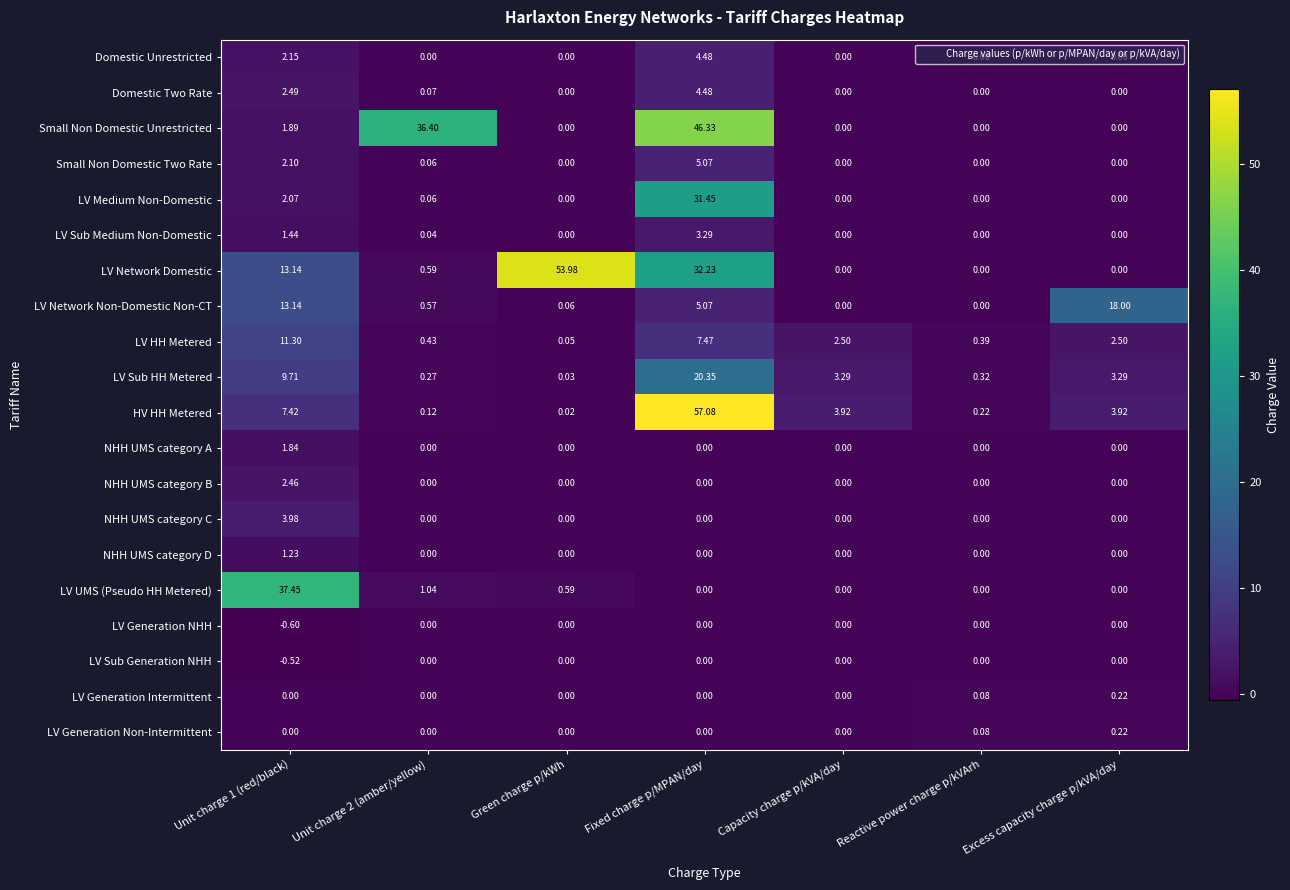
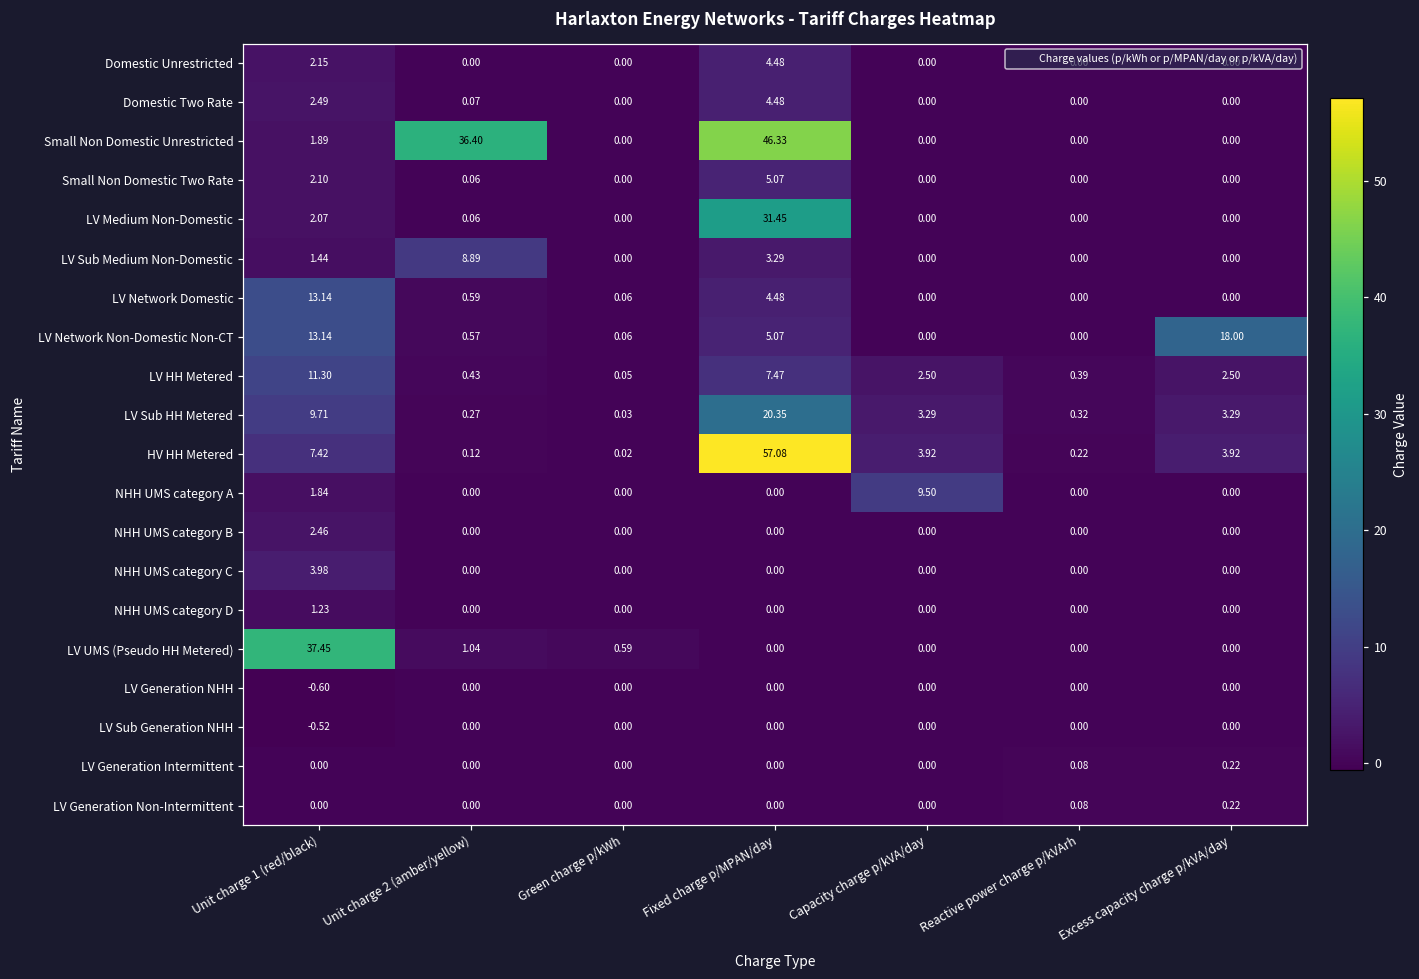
LV Sub Medium Non-Domestic, Unit charge 2 (amber/yellow): 0.04 -> 8.89
LV Network Domestic, Green charge p/kWh: 53.98 -> 0.06
LV Network Domestic, Fixed charge p/MPAN/day: 32.23 -> 4.48
NHH UMS category A, Capacity charge p/kVA/day: 0.00 -> 9.50
